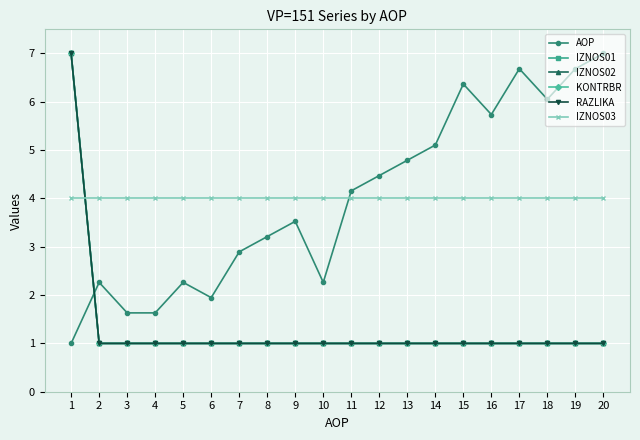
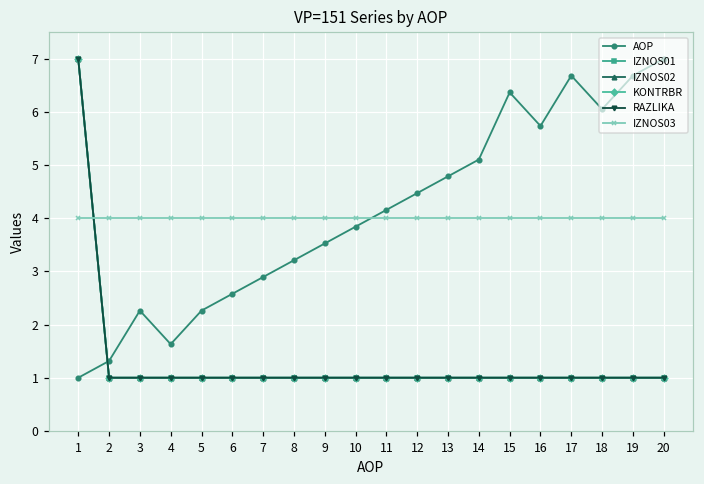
AOP, 2: 2.3 -> 1.3
AOP, 3: 1.6 -> 2.3
AOP, 6: 1.9 -> 2.6
AOP, 10: 2.3 -> 3.8
